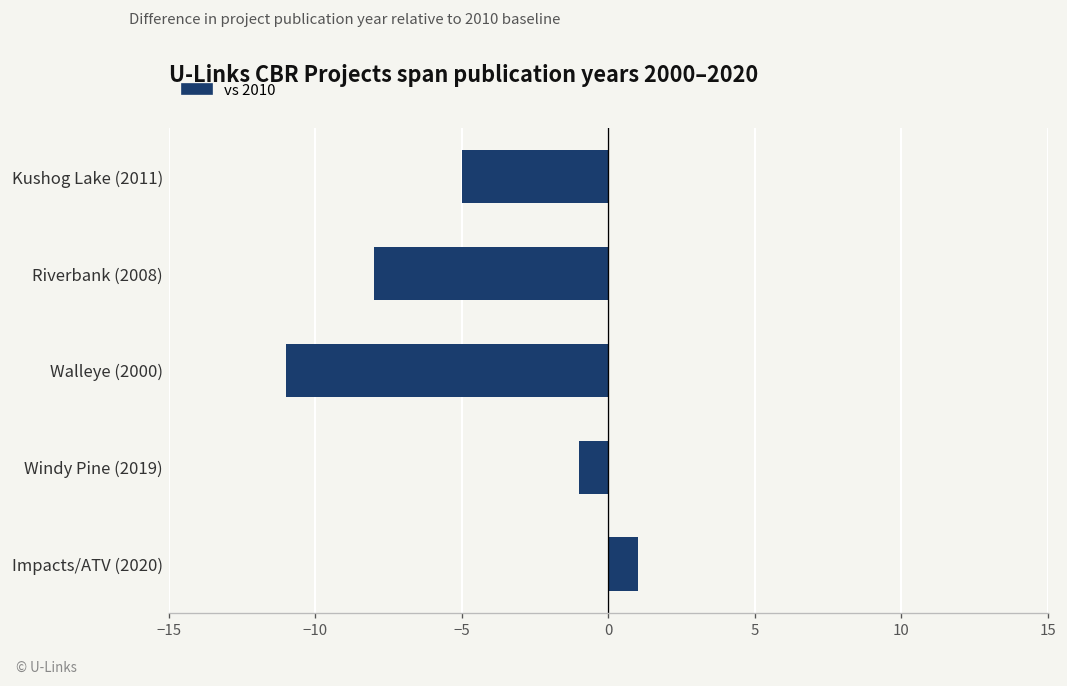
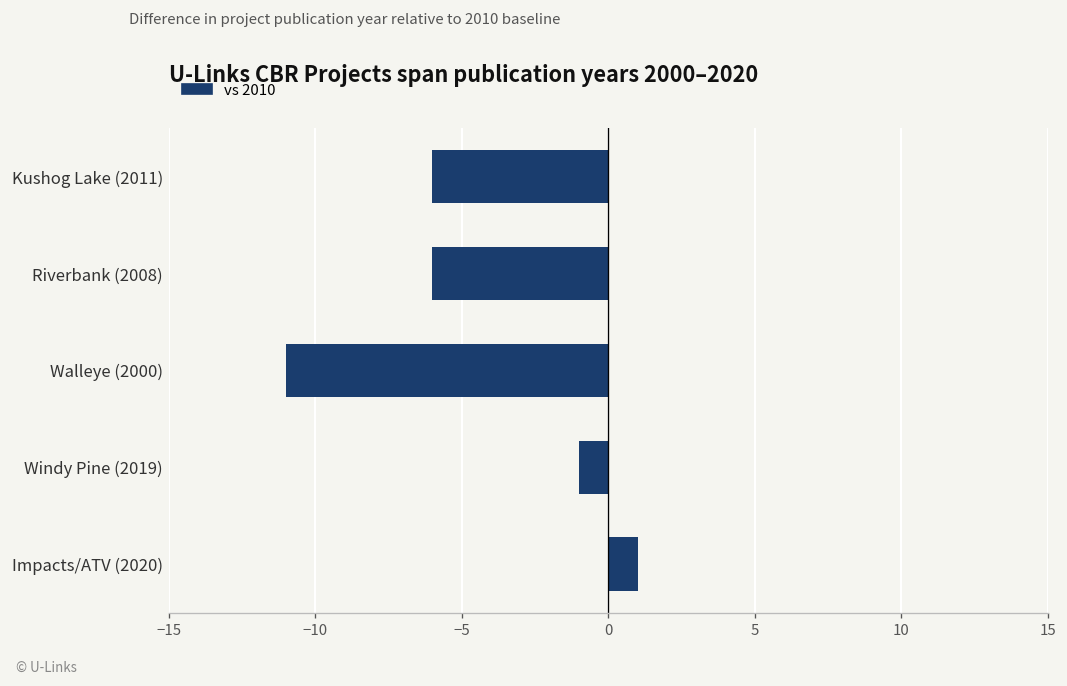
Kushog Lake (2011): -5 -> -6
Riverbank (2008): -8 -> -6
